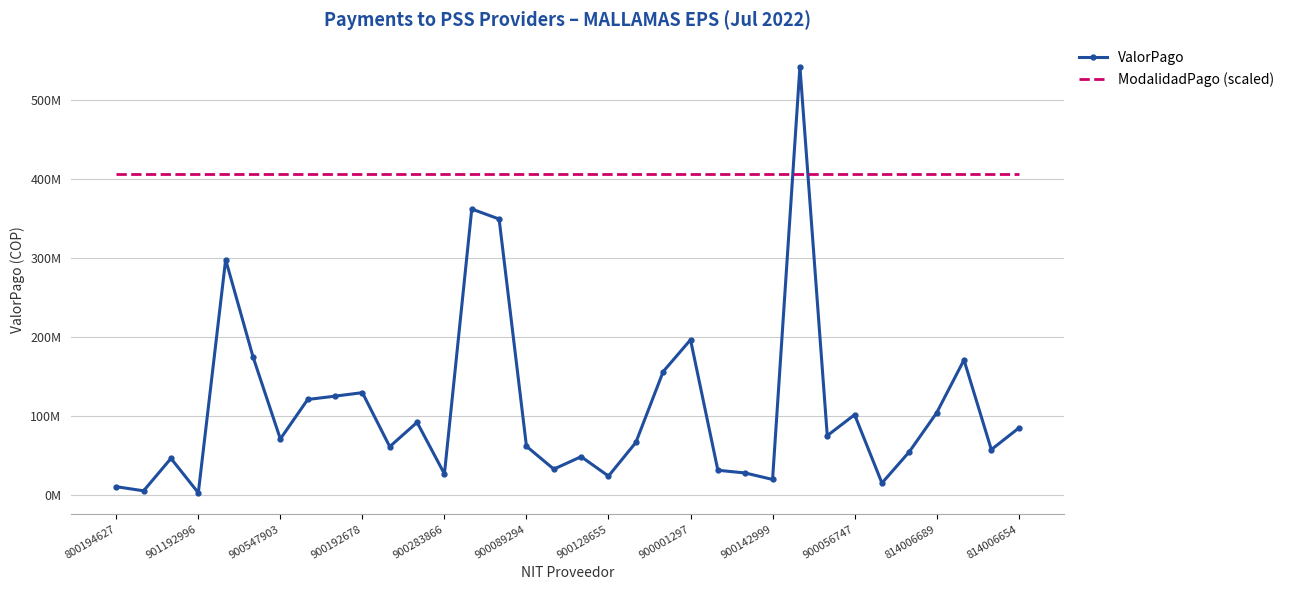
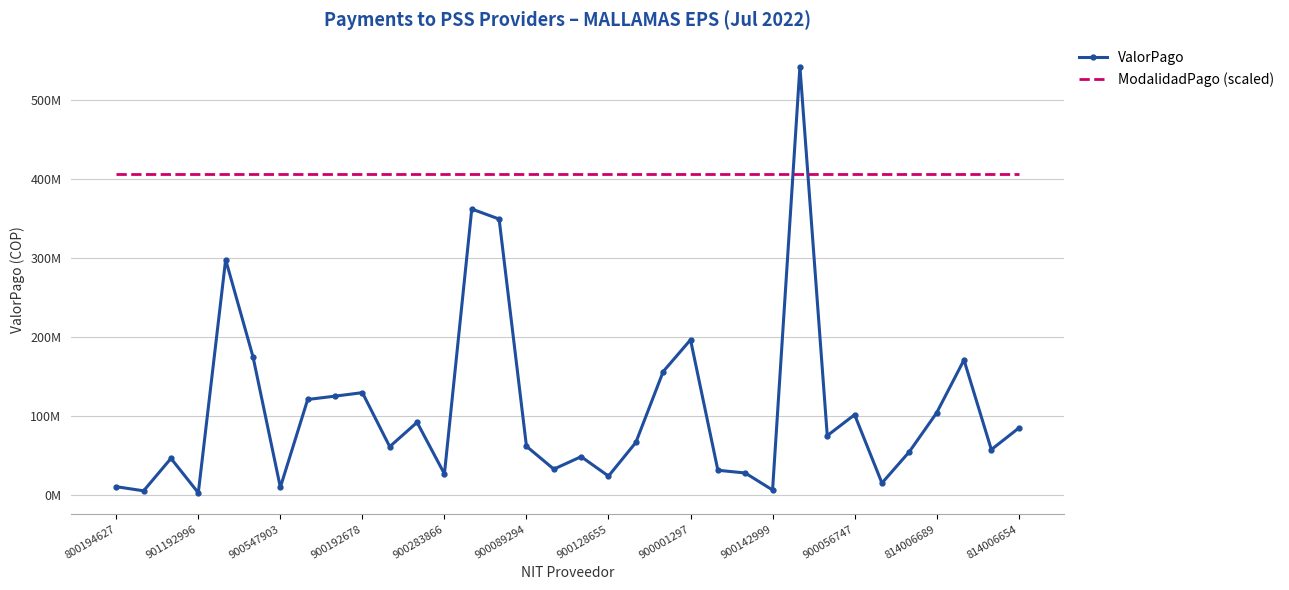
ValorPago, 900547903: 70000000 -> 10000000
ValorPago, 900142999: 20000000 -> 10000000
